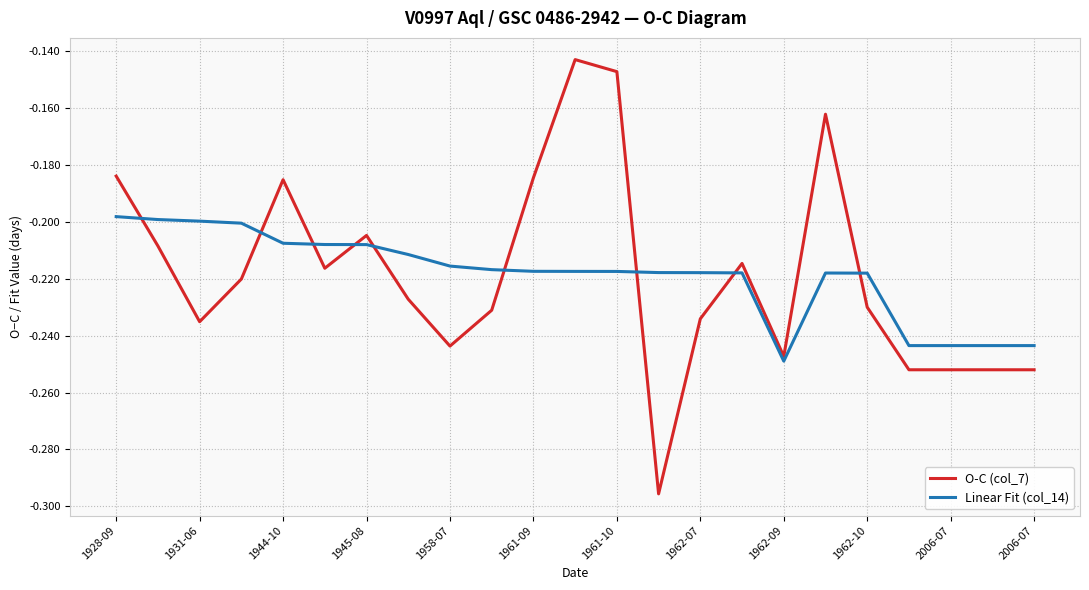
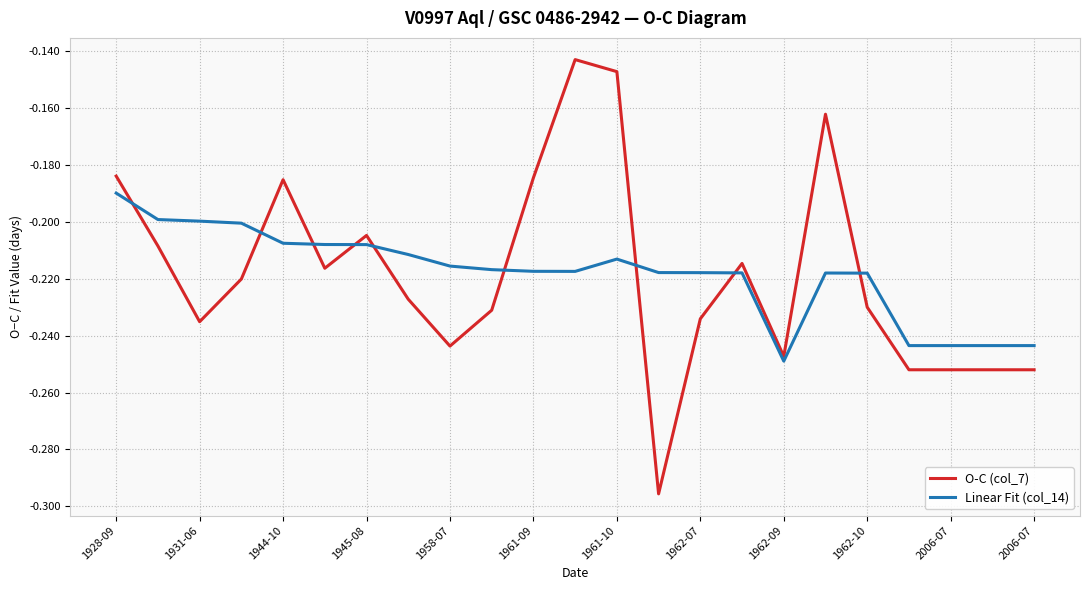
Linear Fit (col_14), 1928-09: -0.198 -> -0.190
Linear Fit (col_14), 1961-10: -0.217 -> -0.213
